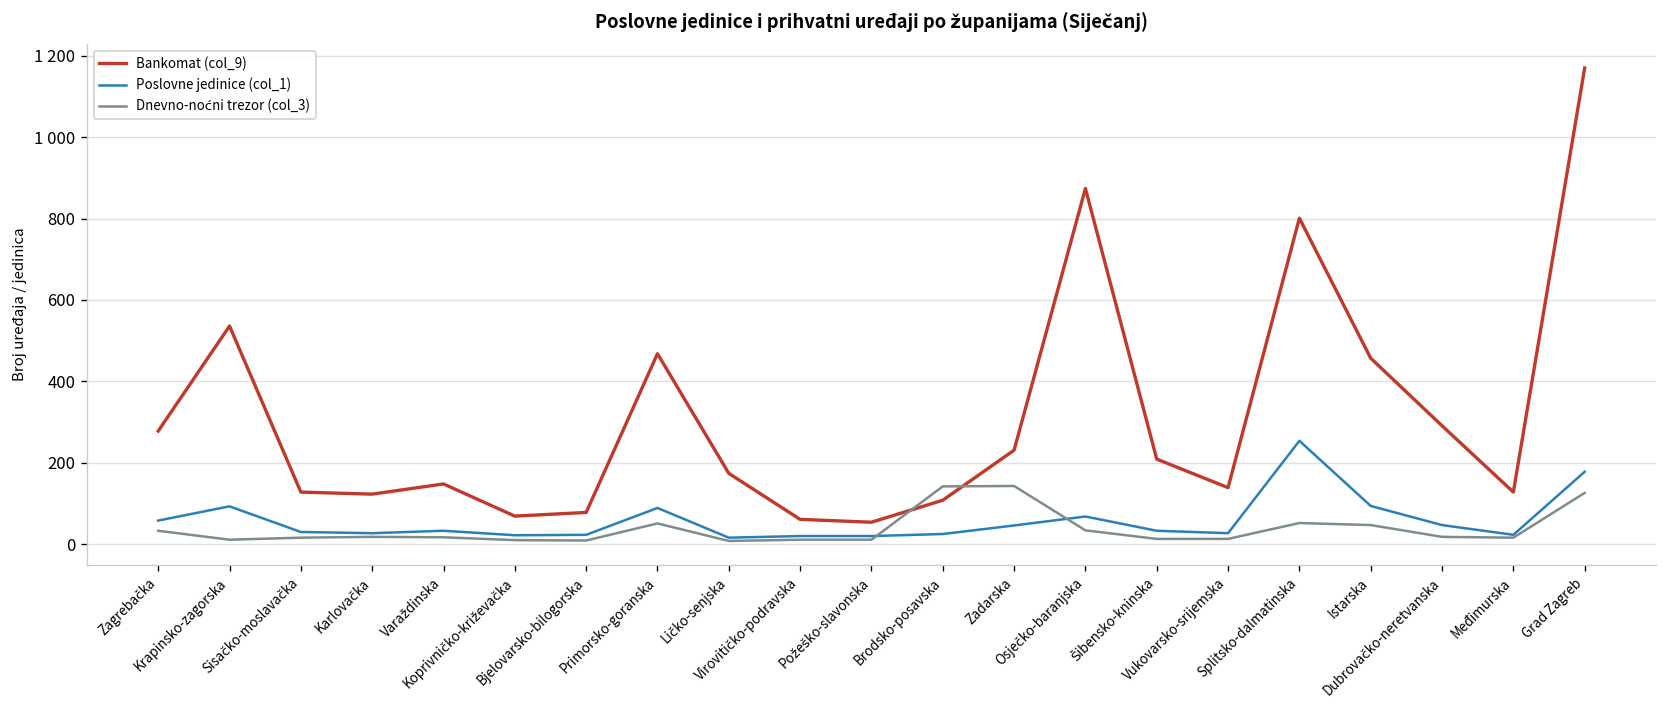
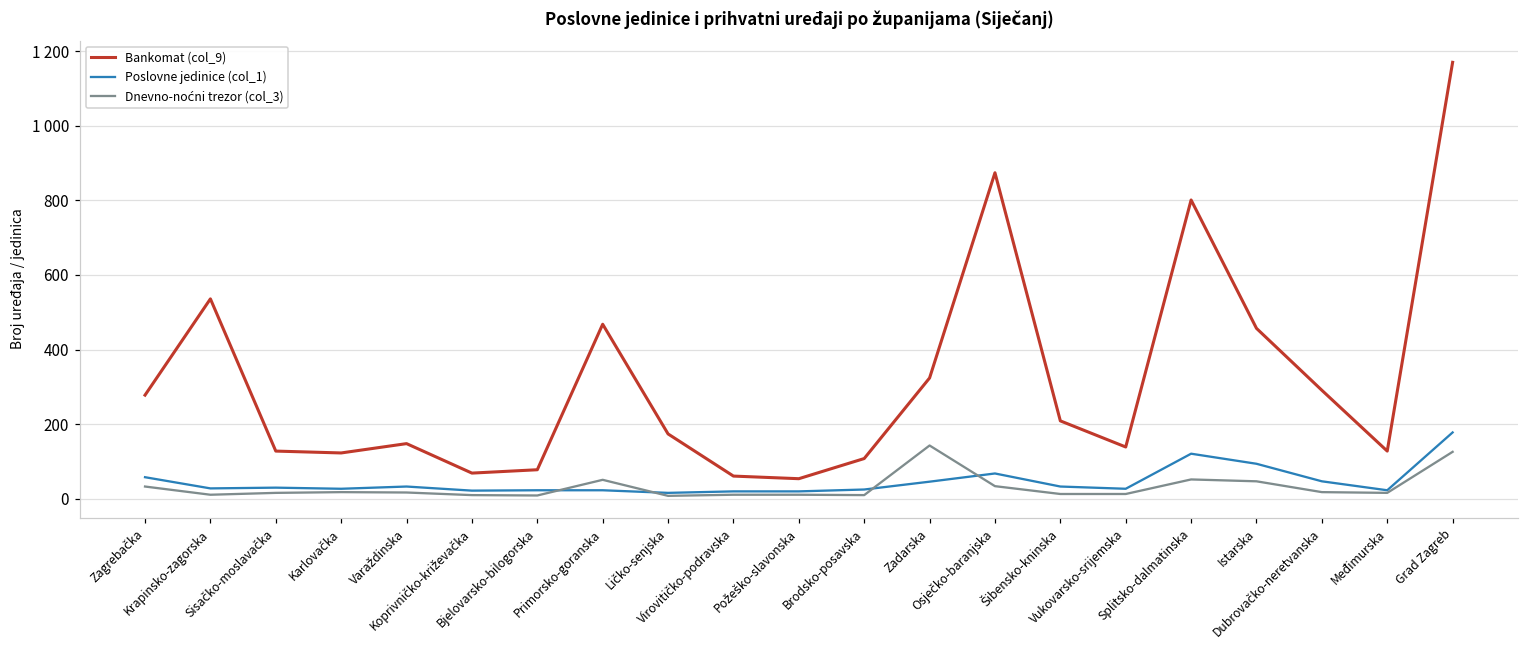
Poslovne jedinice (col_1), Krapinsko-zagorska: 90 -> 30
Poslovne jedinice (col_1), Primorsko-goranska: 90 -> 20
Dnevno-noćni trezor (col_3), Brodsko-posavska: 140 -> 10
Bankomat (col_9), Zadarska: 230 -> 320
Poslovne jedinice (col_1), Splitsko-dalmatinska: 250 -> 120
